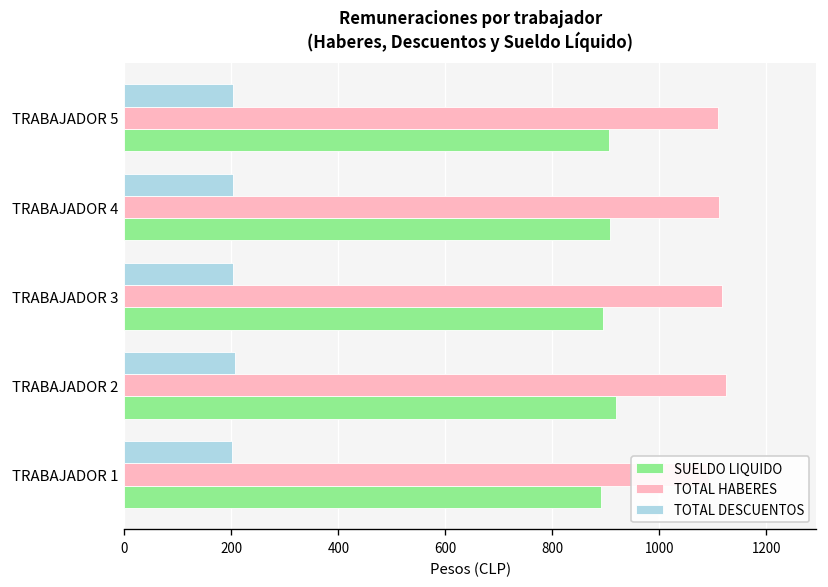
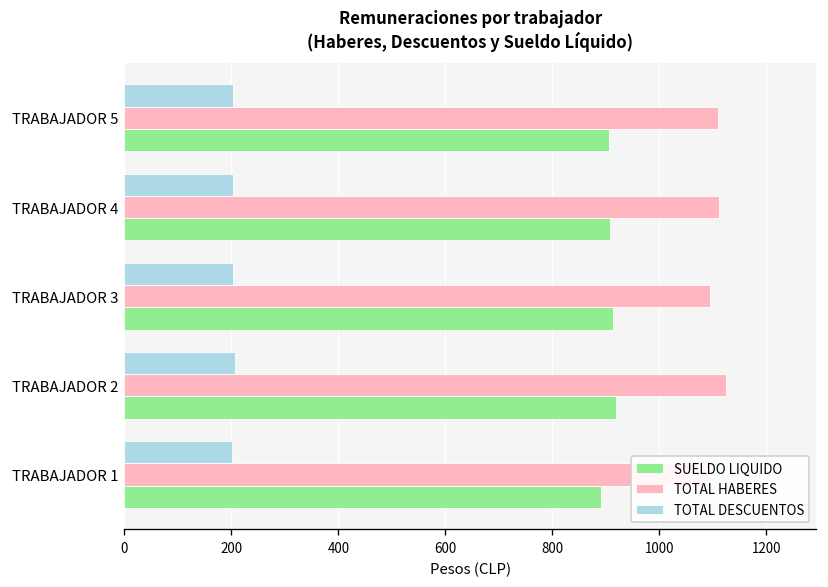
TOTAL HABERES, TRABAJADOR 3: 1120 -> 1100
SUELDO LIQUIDO, TRABAJADOR 3: 890 -> 910
